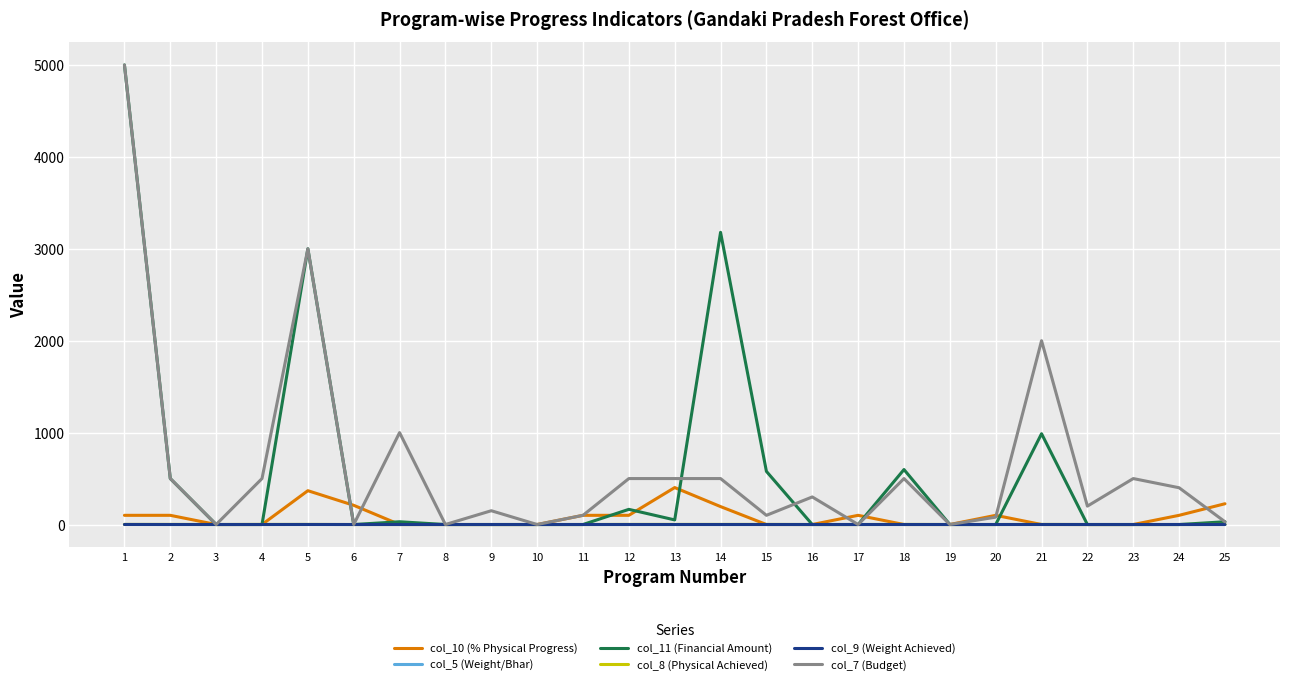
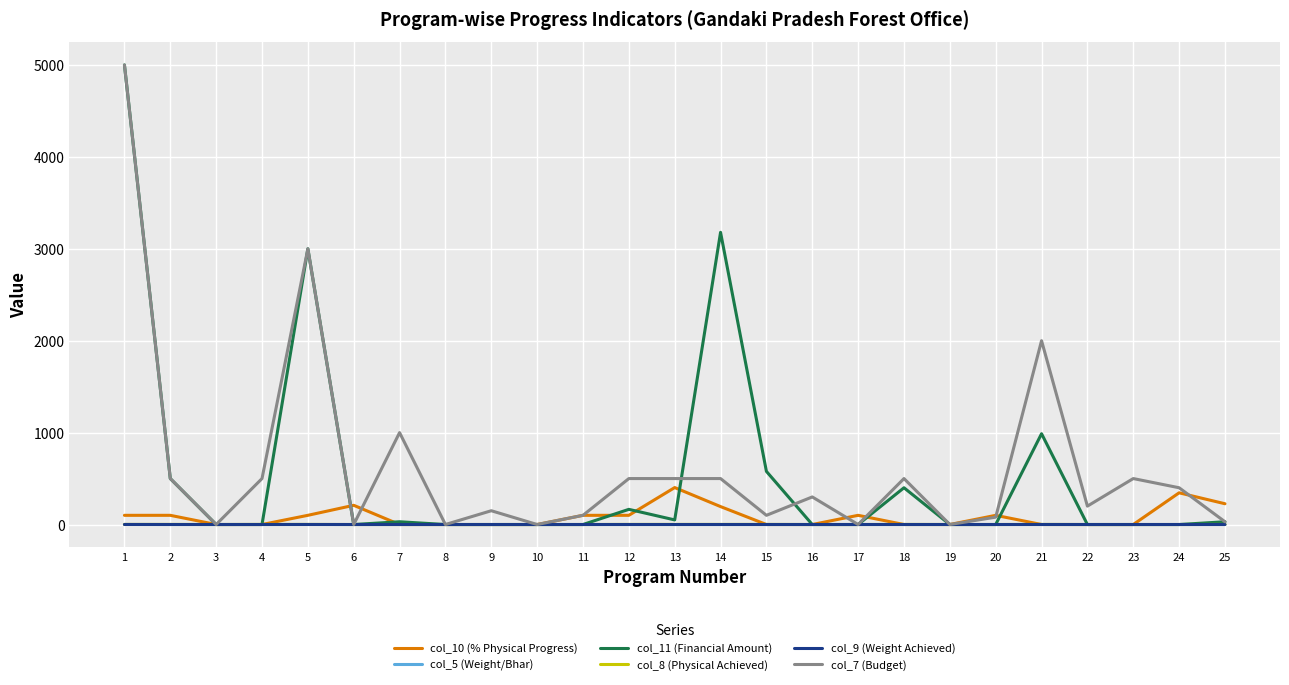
col_10 (% Physical Progress), 5: 400 -> 100
col_11 (Financial Amount), 18: 600 -> 400
col_10 (% Physical Progress), 24: 100 -> 300
